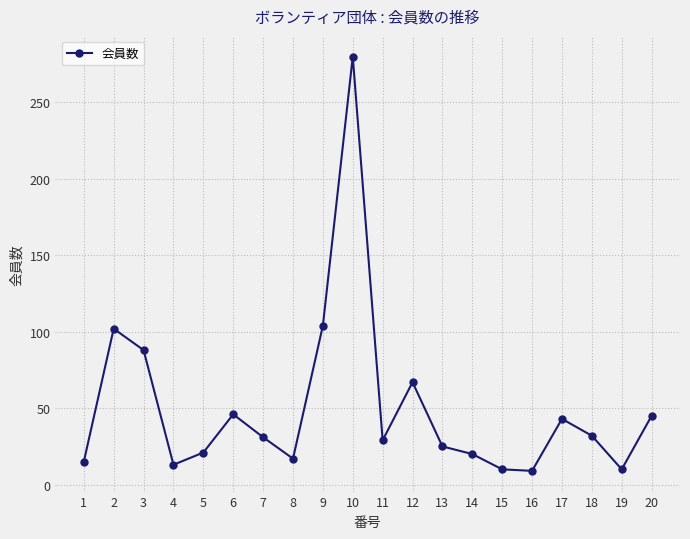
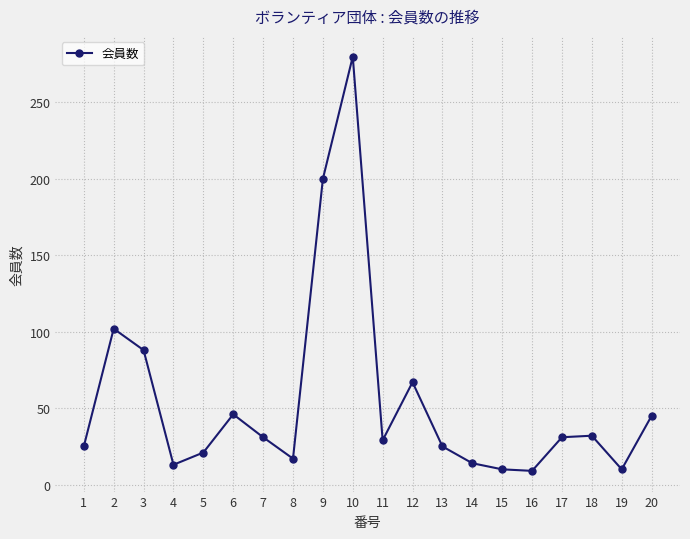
1: 15 -> 25
9: 104 -> 200
14: 20 -> 14
17: 43 -> 31
